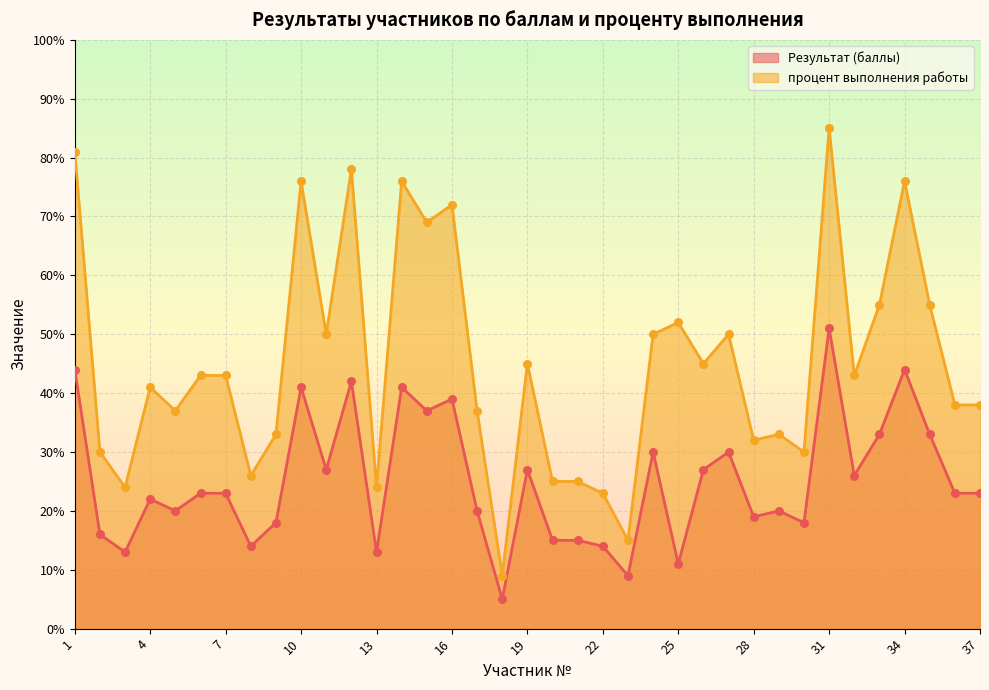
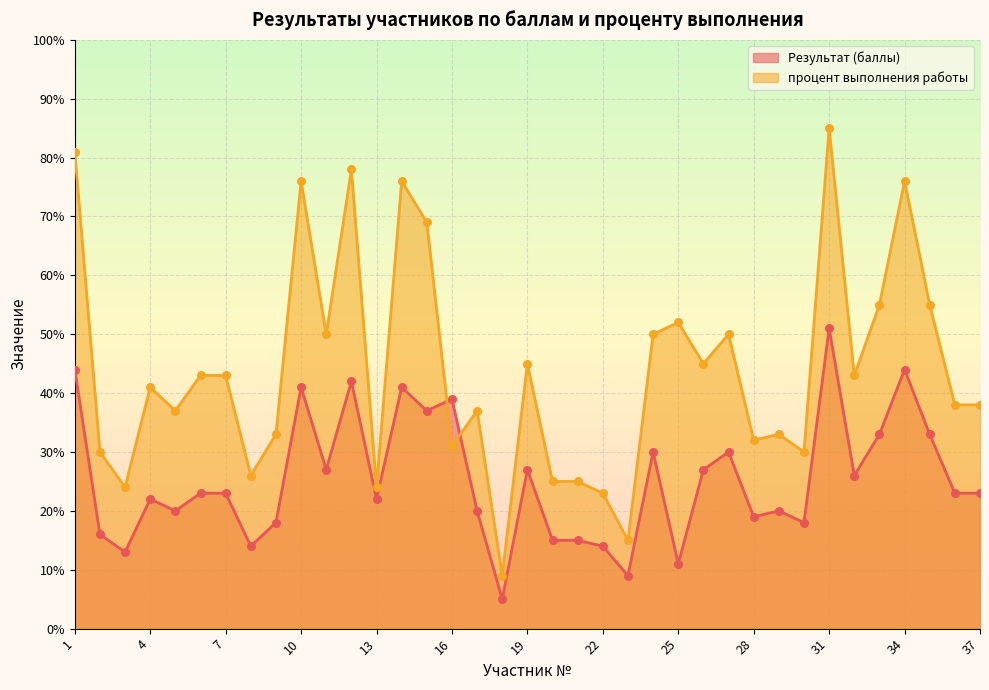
Результат (баллы), 13: 13% -> 22%
процент выполнения работы, 16: 72% -> 31%
